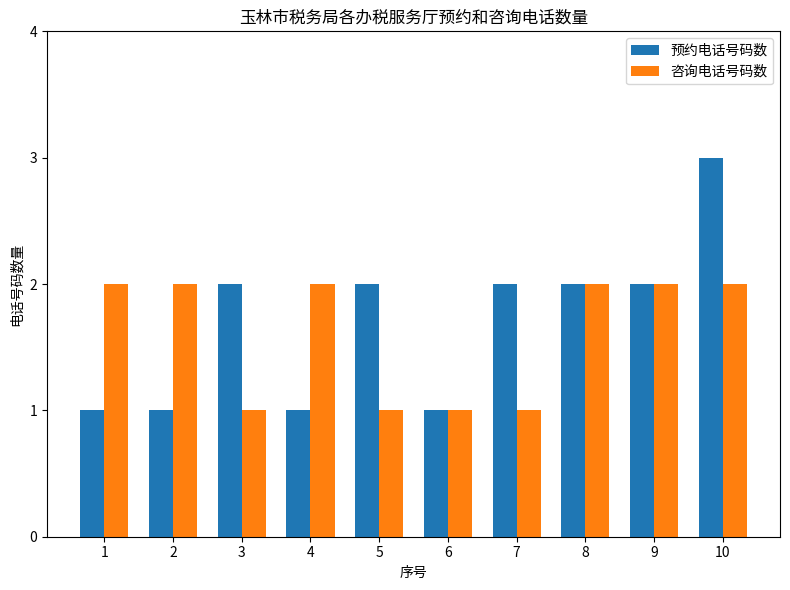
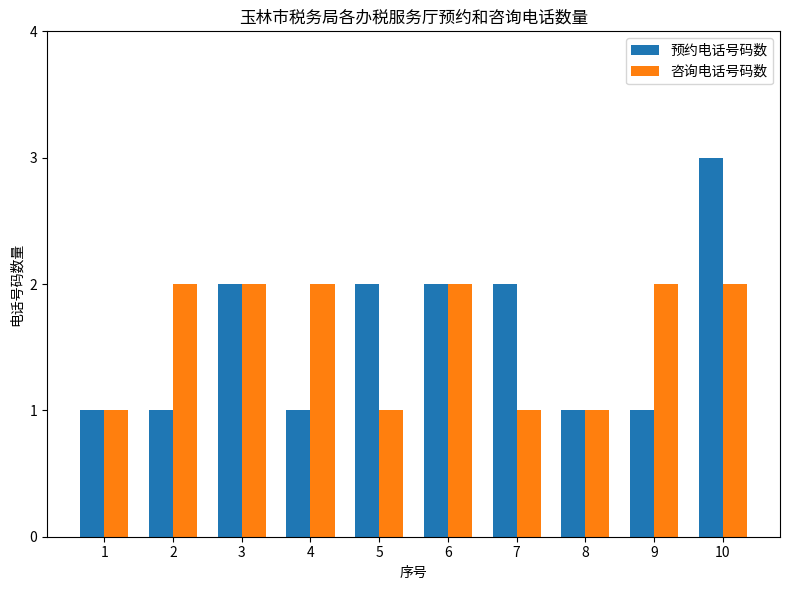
咨询电话号码数, 1: 2 -> 1
咨询电话号码数, 3: 1 -> 2
预约电话号码数, 6: 1 -> 2
咨询电话号码数, 6: 1 -> 2
预约电话号码数, 8: 2 -> 1
咨询电话号码数, 8: 2 -> 1
预约电话号码数, 9: 2 -> 1
